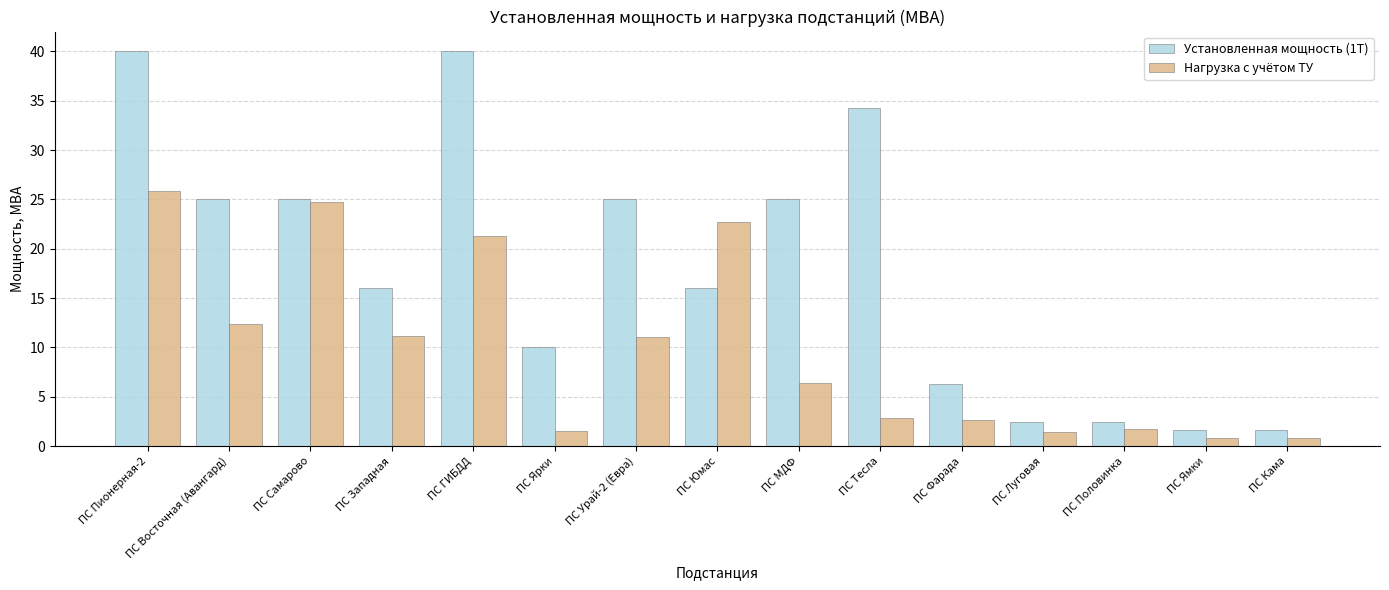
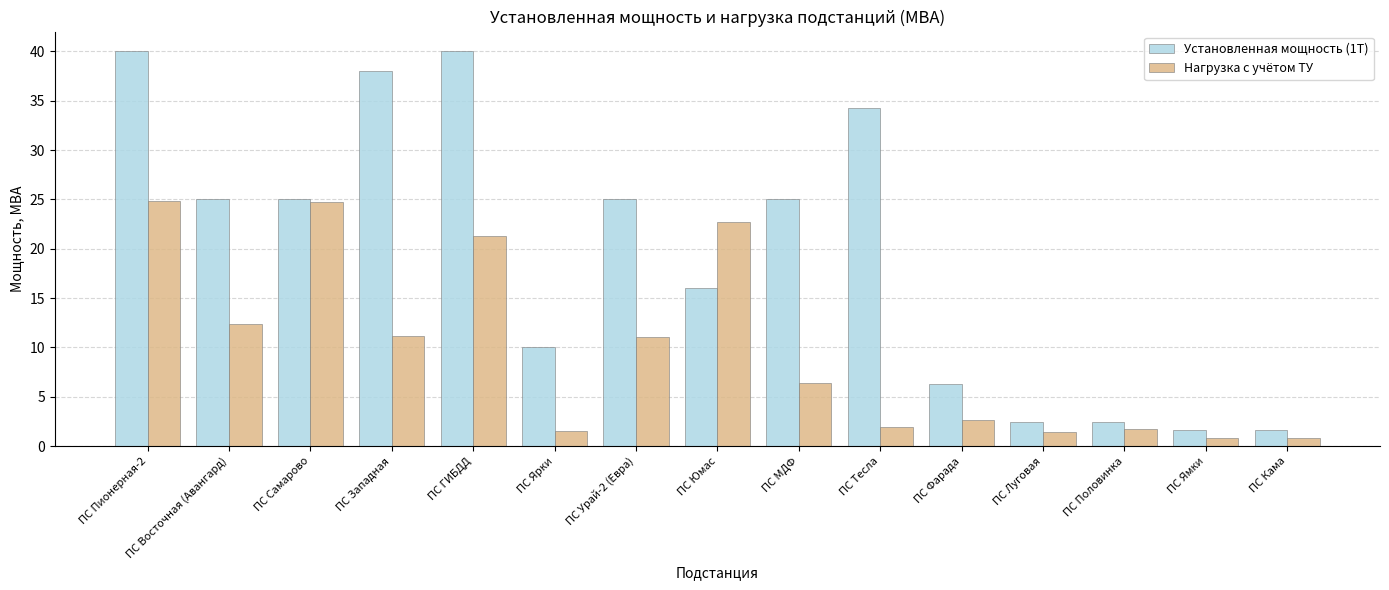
Нагрузка с учётом ТУ, ПС Пионерная-2: 26 -> 25
Установленная мощность (1Т), ПС Западная: 16 -> 38
Нагрузка с учётом ТУ, ПС Тесла: 3 -> 2
